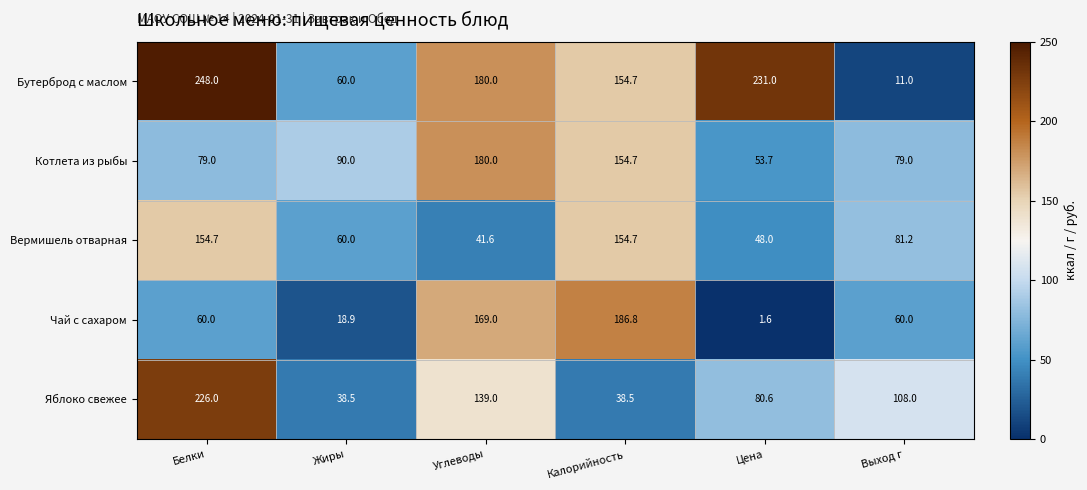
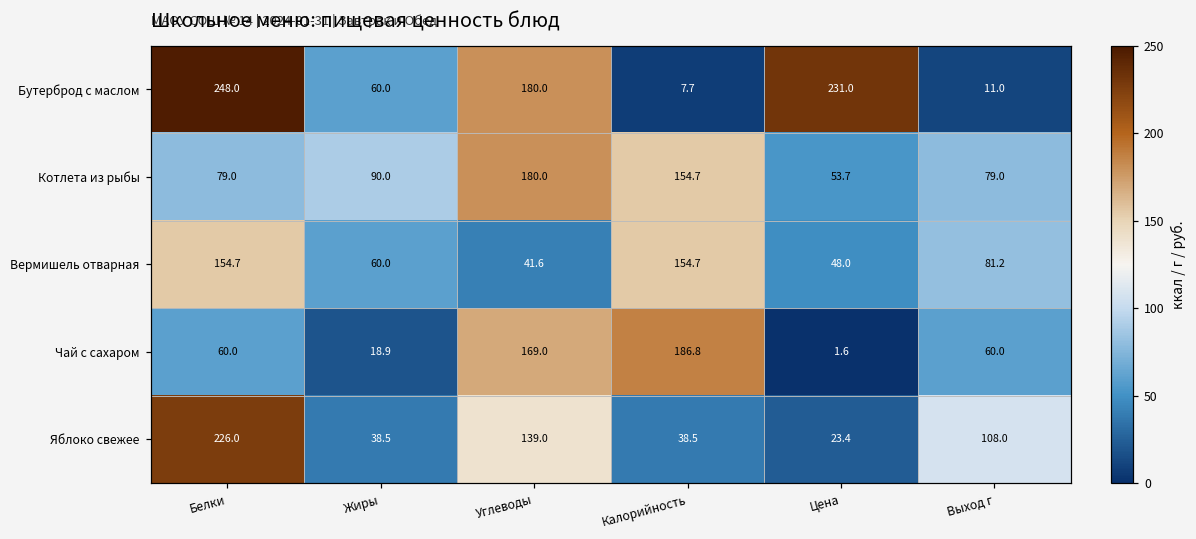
Бутерброд с маслом, Калорийность: 154.7 -> 7.7
Яблоко свежее, Цена: 80.6 -> 23.4
